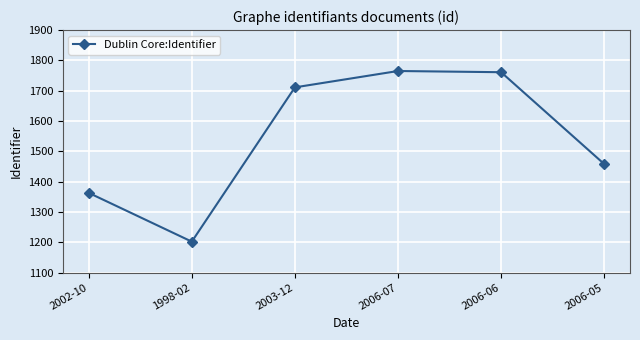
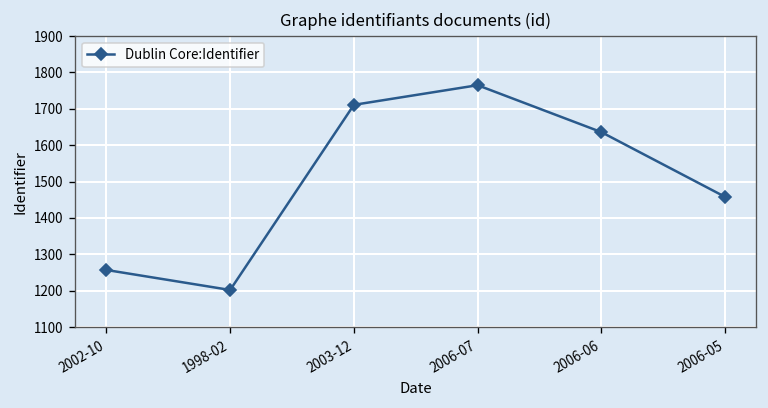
2002-10: 1360 -> 1260
2006-06: 1760 -> 1640
